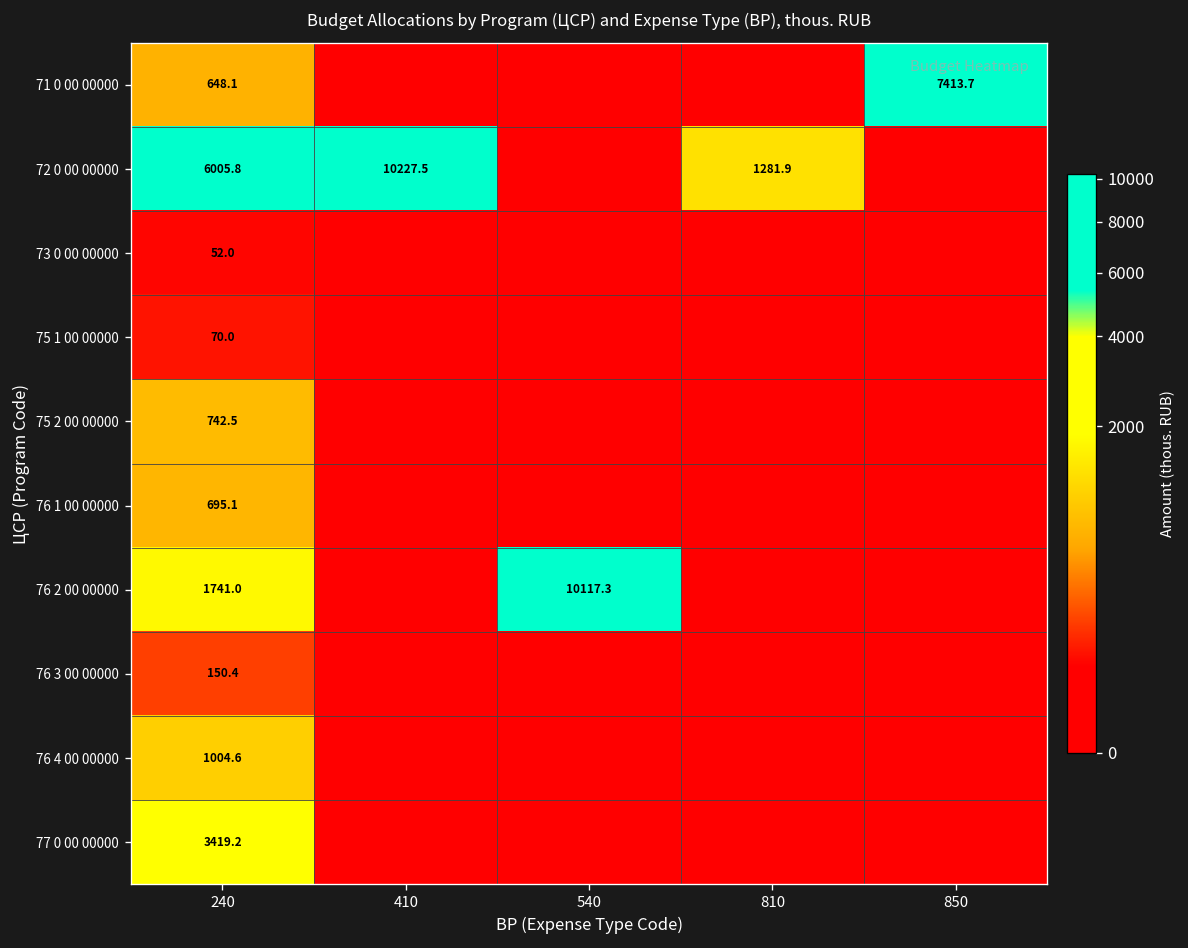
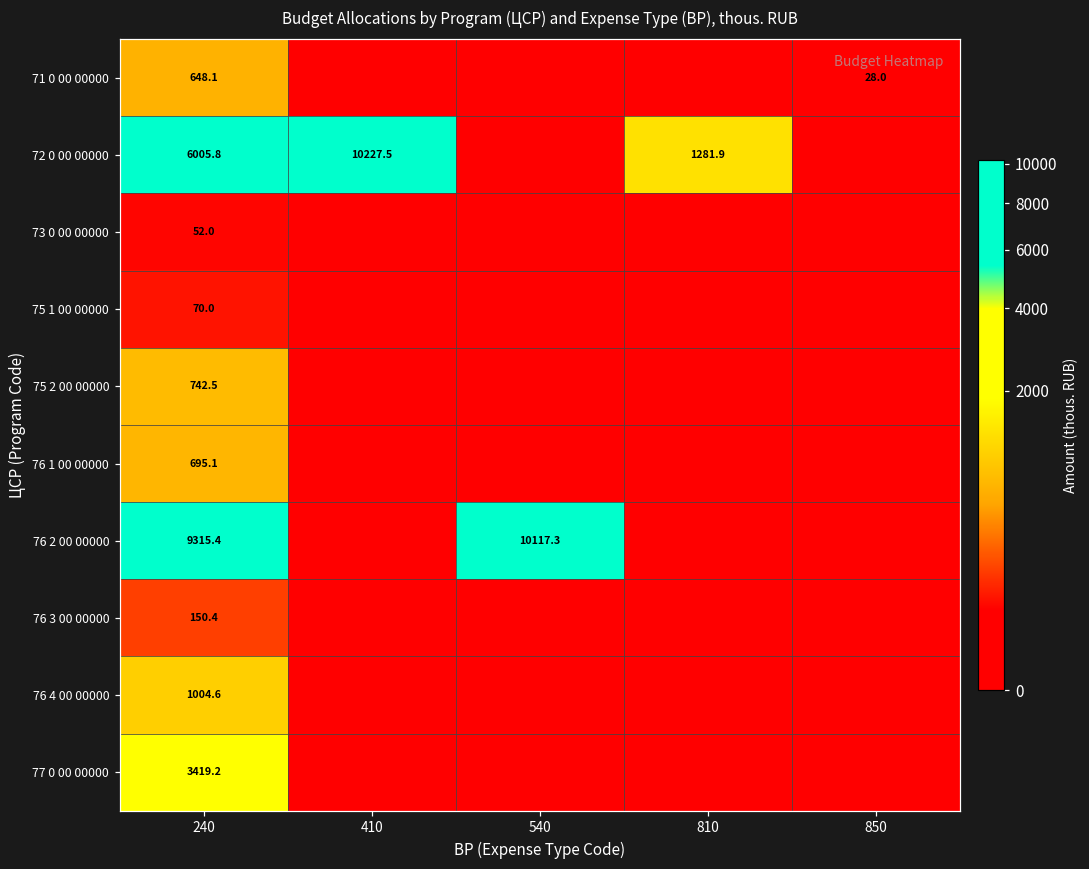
71 0 00 00000, 850: 7413.7 -> 28.0
76 2 00 00000, 240: 1741.0 -> 9315.4
